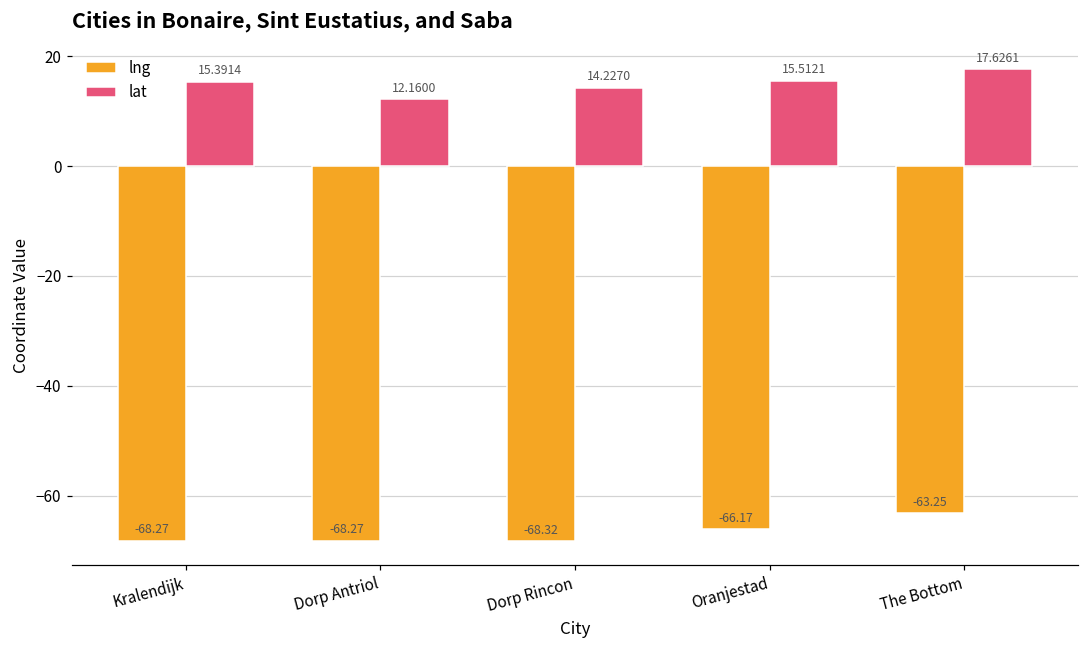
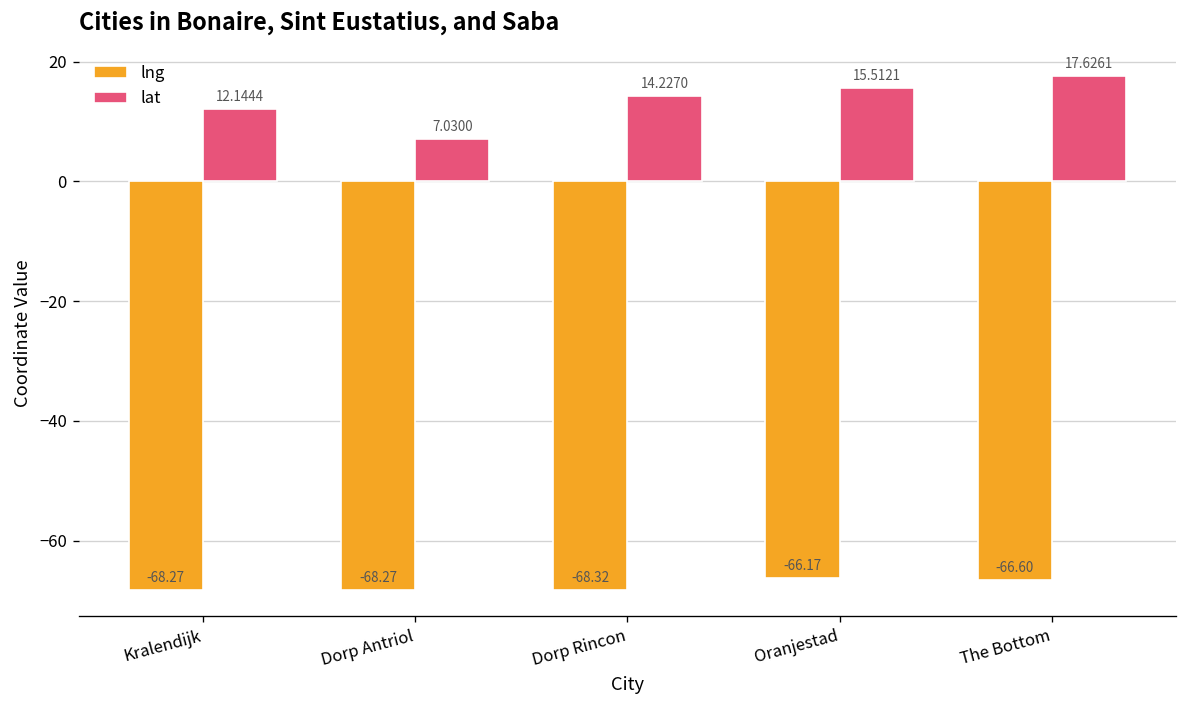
lat, Kralendijk: 15.3914 -> 12.1444
lat, Dorp Antriol: 12.1600 -> 7.0300
lng, The Bottom: -63.25 -> -66.60
